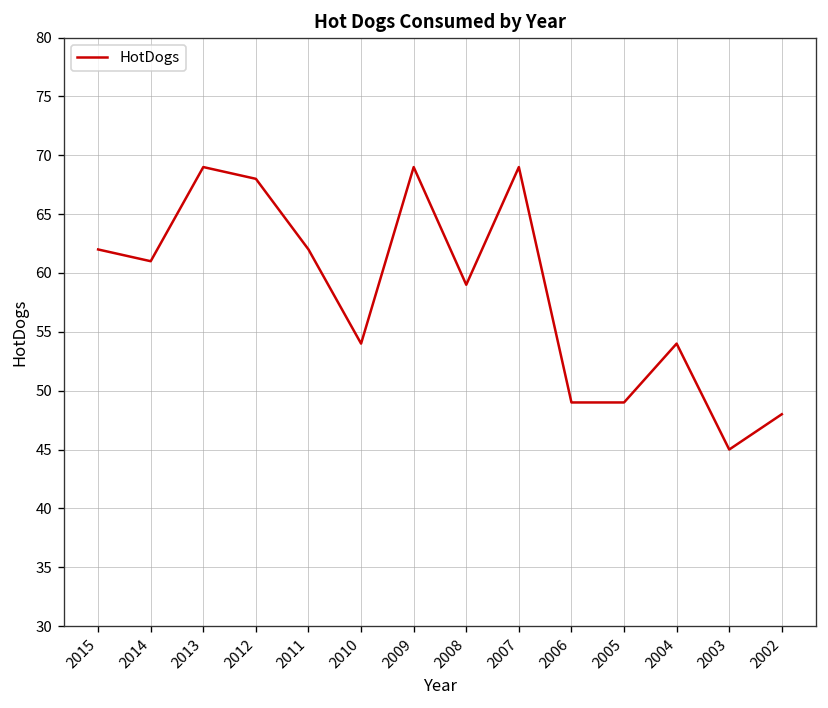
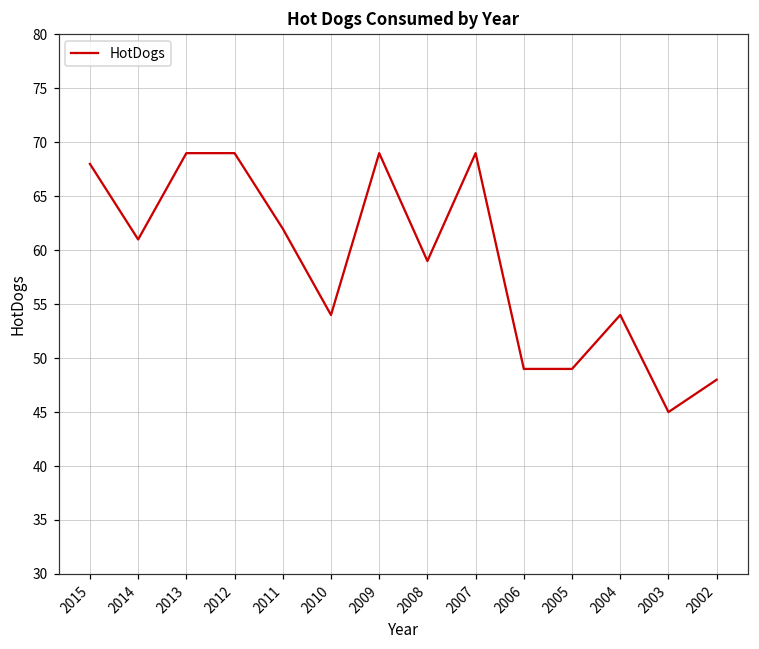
2015: 62 -> 68
2012: 68 -> 69
